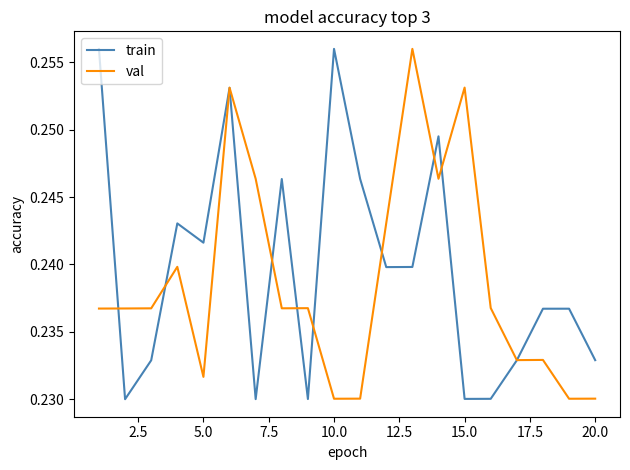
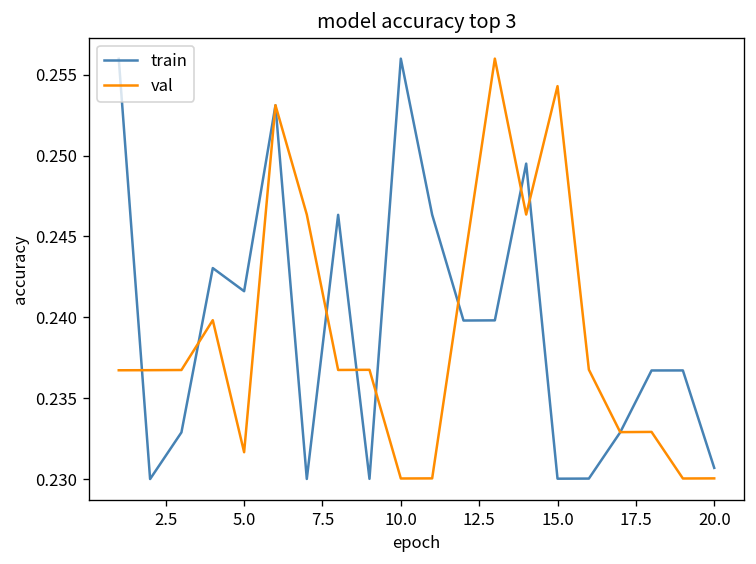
val, 15.0: 0.2531 -> 0.2543
train, 20.0: 0.2329 -> 0.2307
